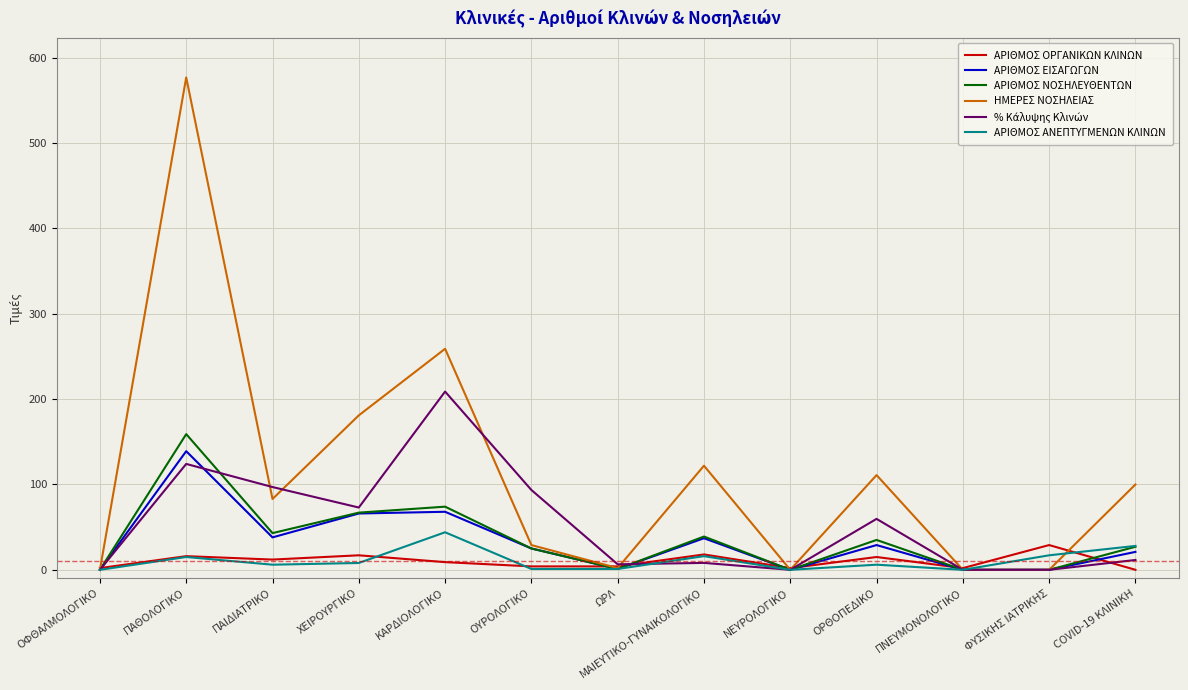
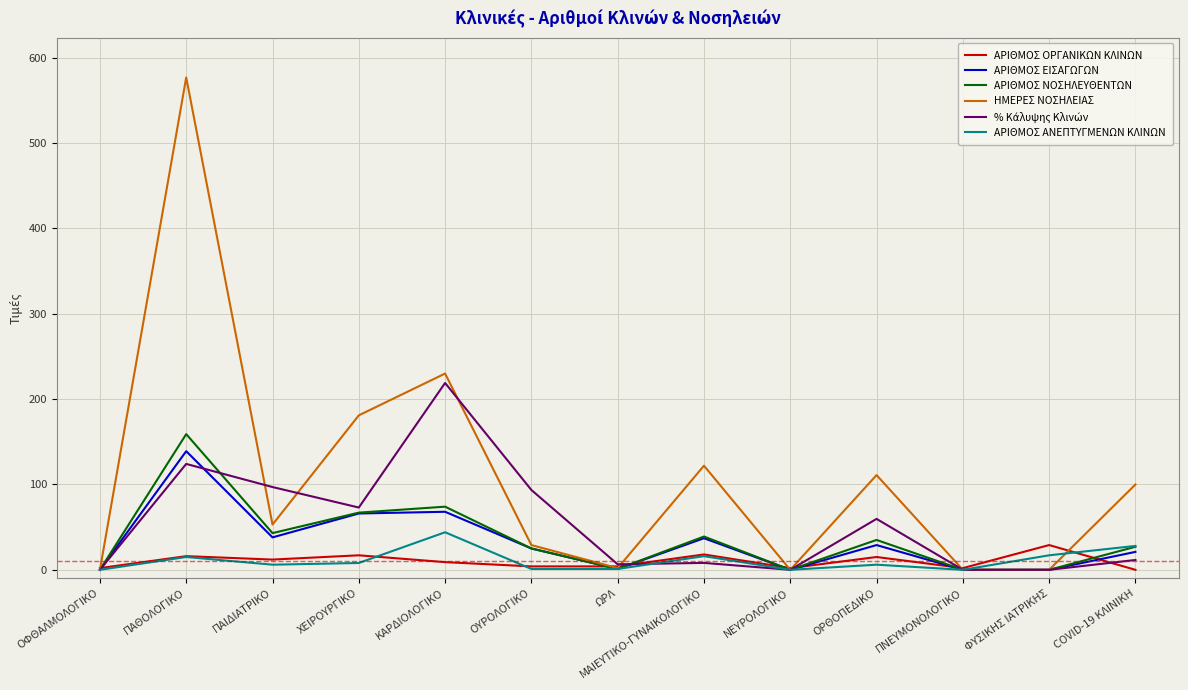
ΗΜΕΡΕΣ ΝΟΣΗΛΕΙΑΣ, ΠΑΙΔΙΑΤΡΙΚΟ: 80 -> 50
ΗΜΕΡΕΣ ΝΟΣΗΛΕΙΑΣ, ΚΑΡΔΙΟΛΟΓΙΚΟ: 260 -> 230
% Κάλυψης Κλινών, ΚΑΡΔΙΟΛΟΓΙΚΟ: 210 -> 220
